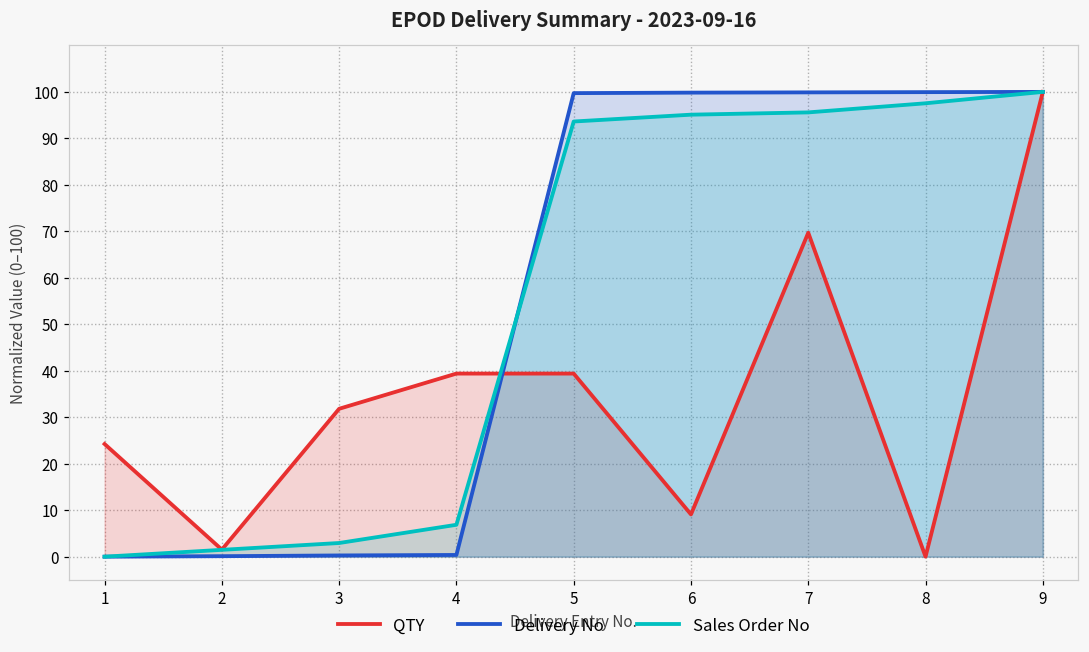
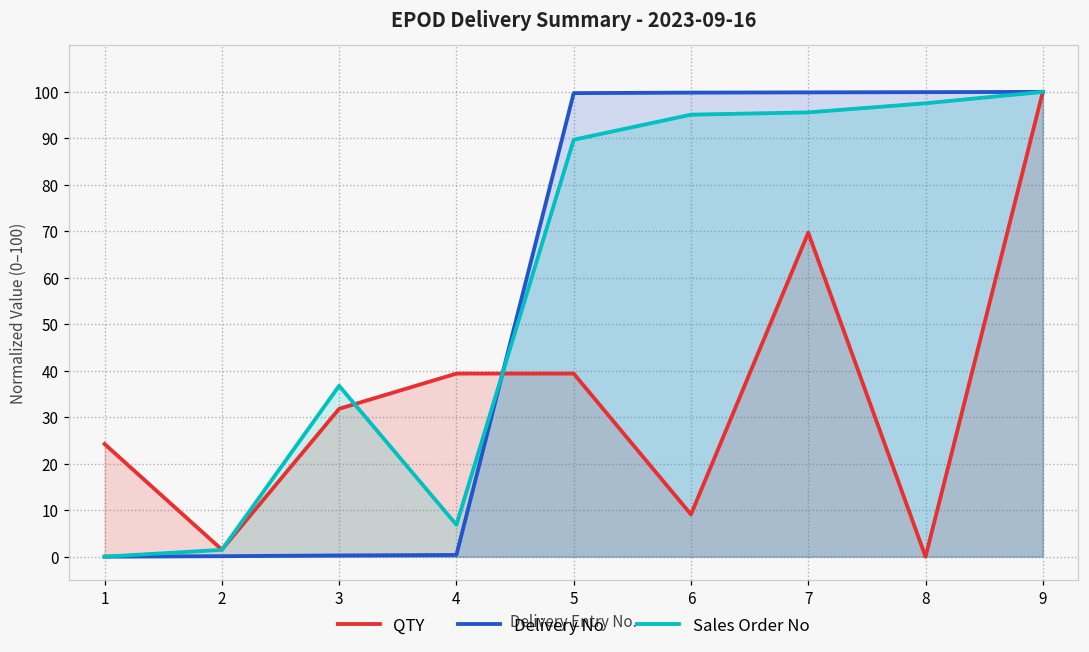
Sales Order No, 3: 3 -> 37
Sales Order No, 5: 94 -> 90
